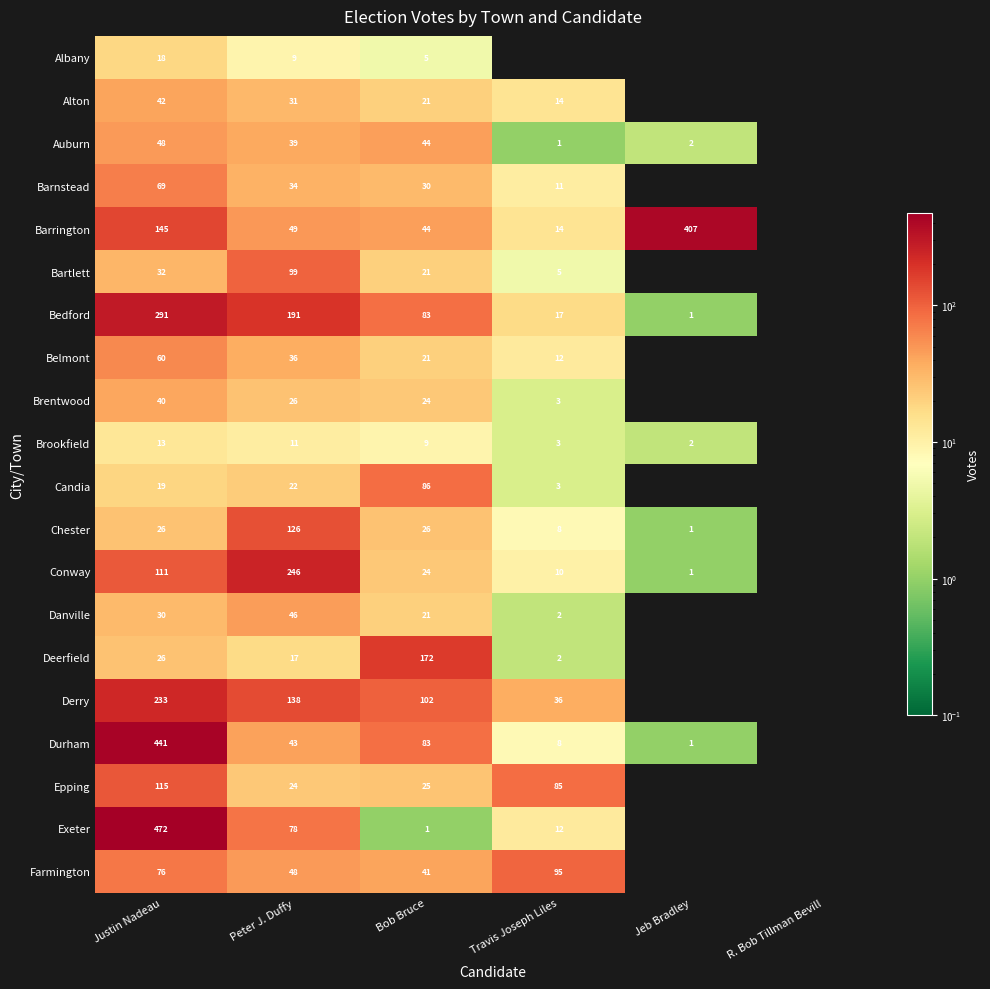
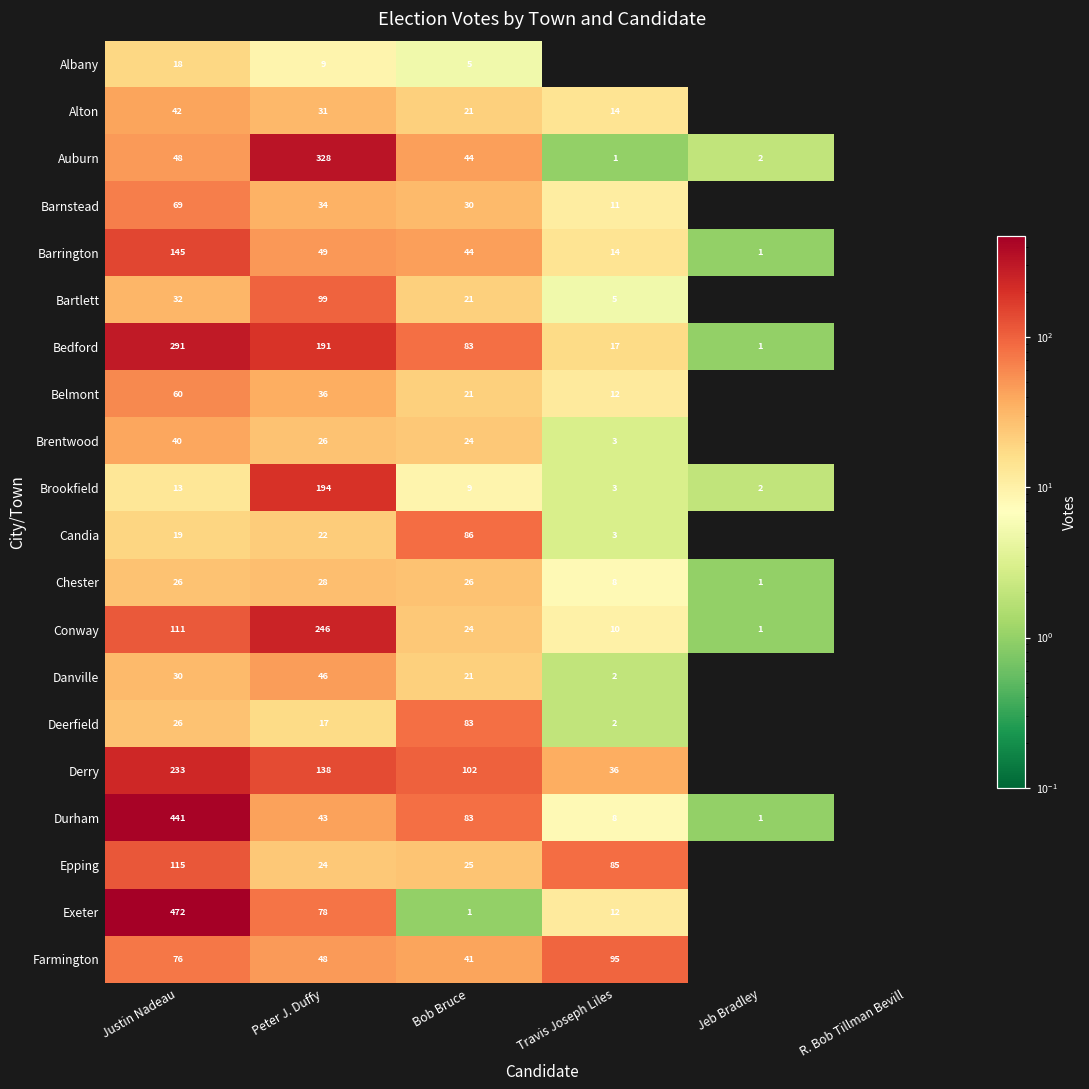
Auburn, Peter J. Duffy: 39 -> 328
Barrington, Jeb Bradley: 407 -> 1
Brookfield, Peter J. Duffy: 11 -> 194
Chester, Peter J. Duffy: 126 -> 28
Deerfield, Bob Bruce: 172 -> 83
